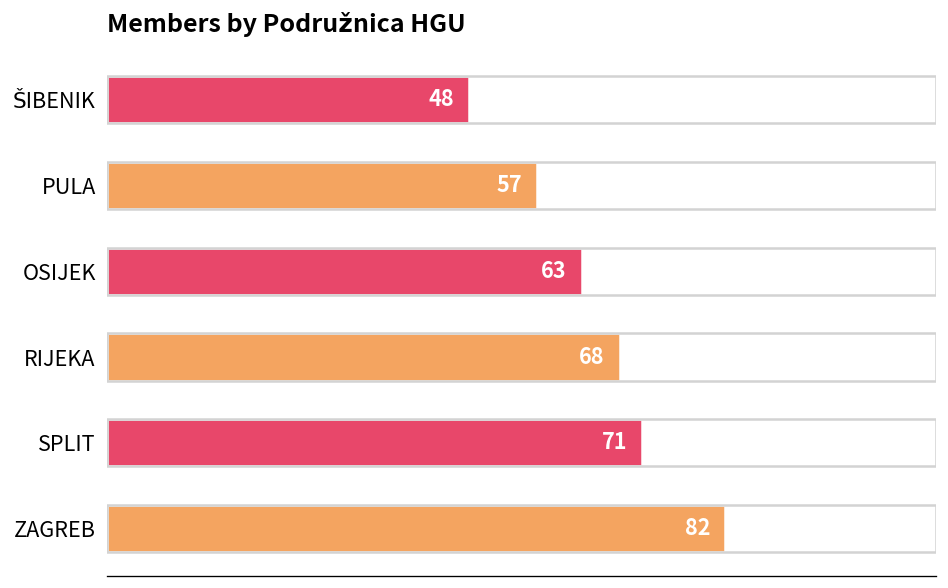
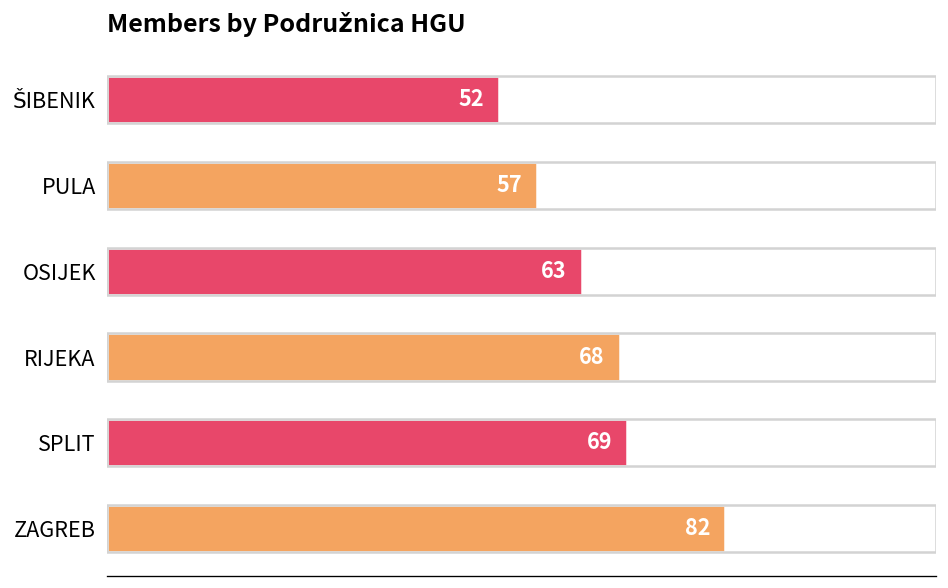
ŠIBENIK: 48 -> 52
SPLIT: 71 -> 69
